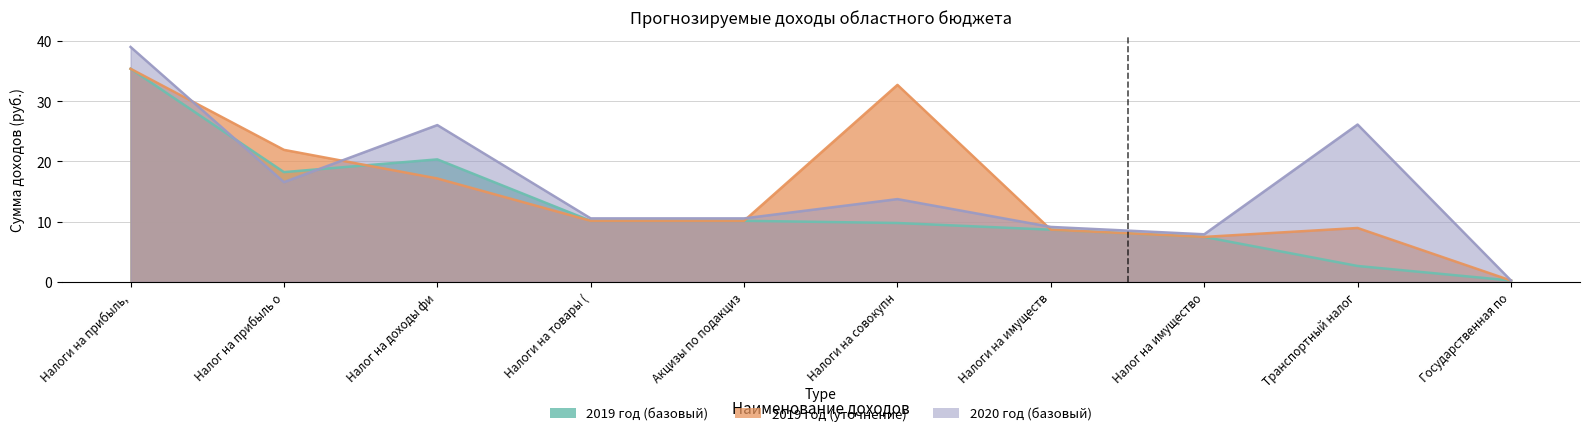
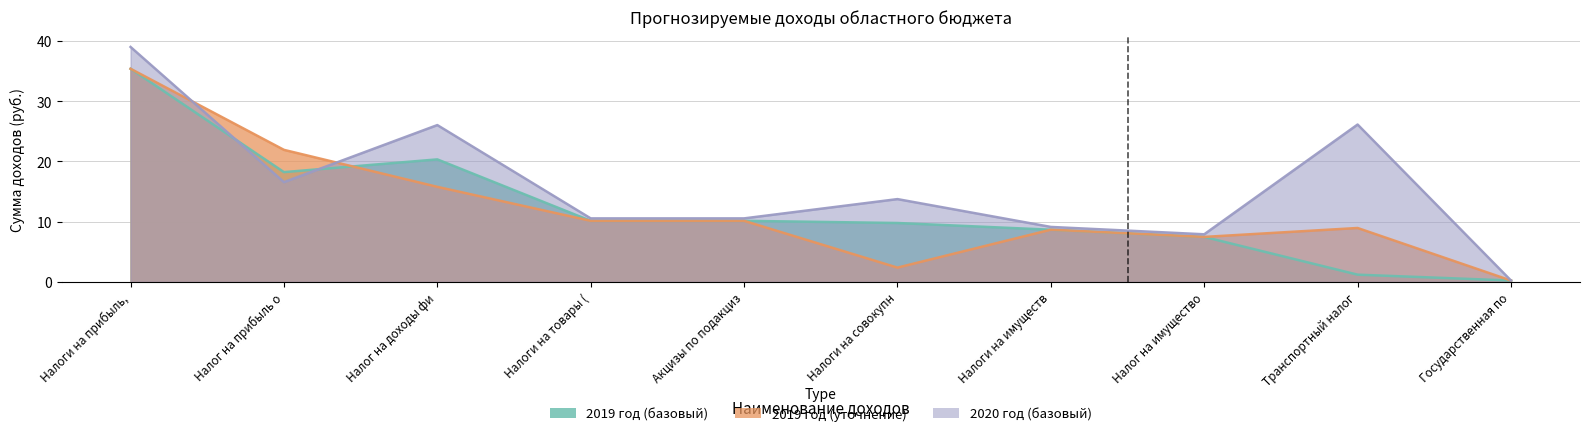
2019 год (уточнение), Налог на доходы фи: 17 -> 16
2019 год (уточнение), Налоги на совокупн: 33 -> 2
2019 год (базовый), Транспортный налог: 3 -> 1
